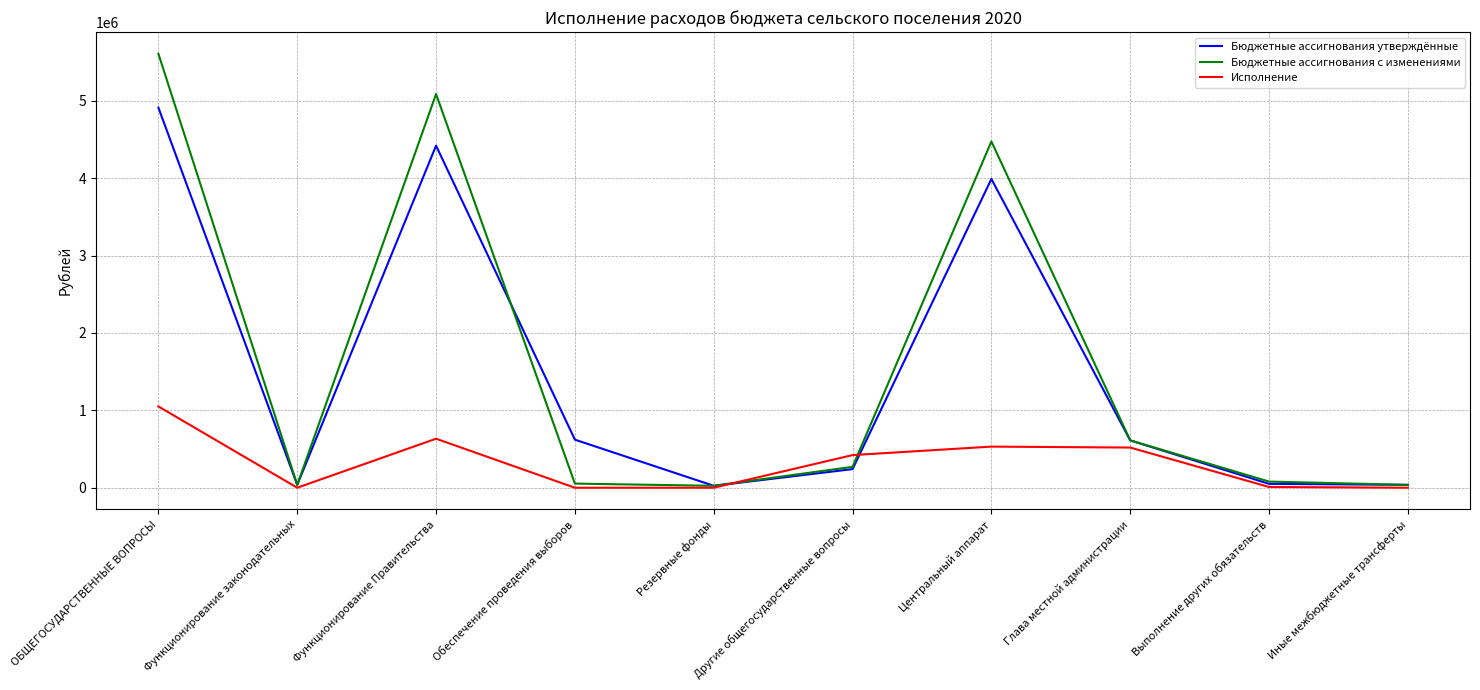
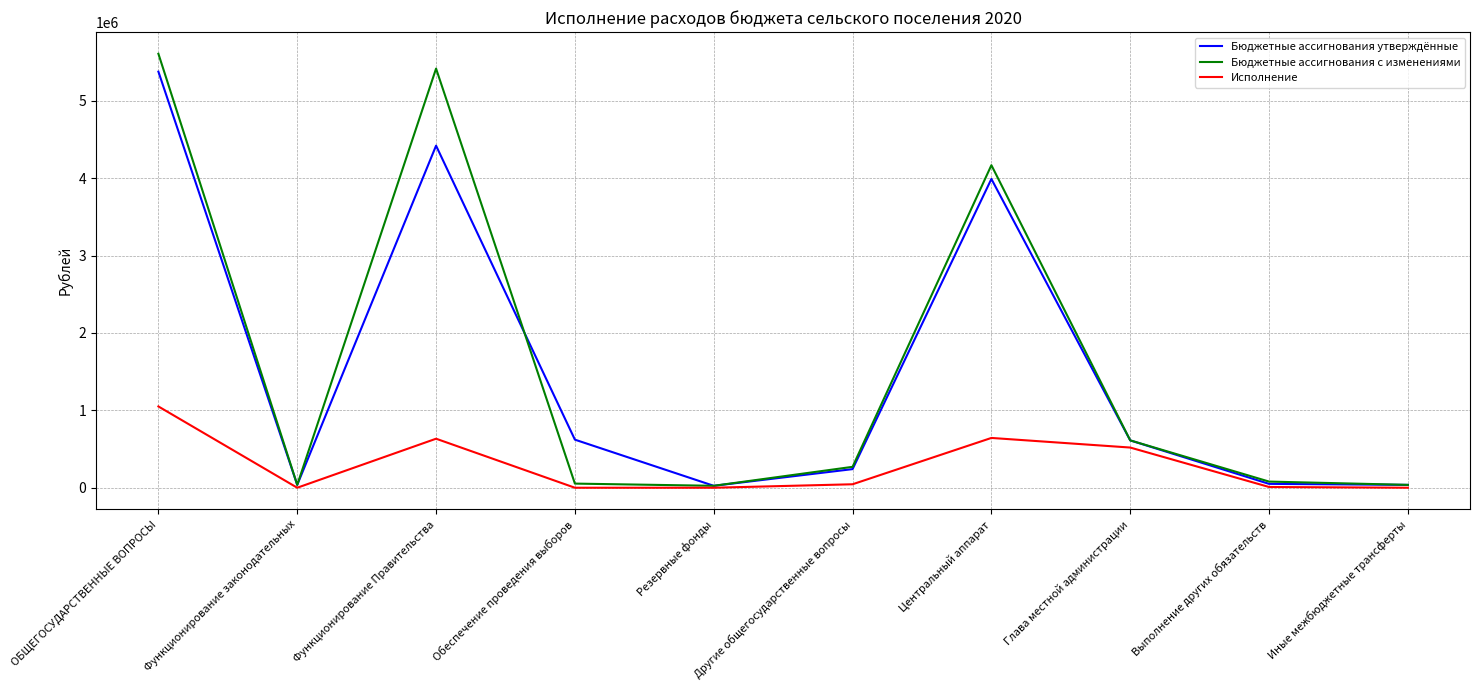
Бюджетные ассигнования утверждённые, ОБЩЕГОСУДАРСТВЕННЫЕ ВОПРОСЫ: 4900000 -> 5400000
Бюджетные ассигнования с изменениями, Функционирование Правительства: 5100000 -> 5400000
Исполнение, Другие общегосударственные вопросы: 400000 -> 0
Бюджетные ассигнования с изменениями, Центральный аппарат: 4500000 -> 4200000
Исполнение, Центральный аппарат: 500000 -> 600000
